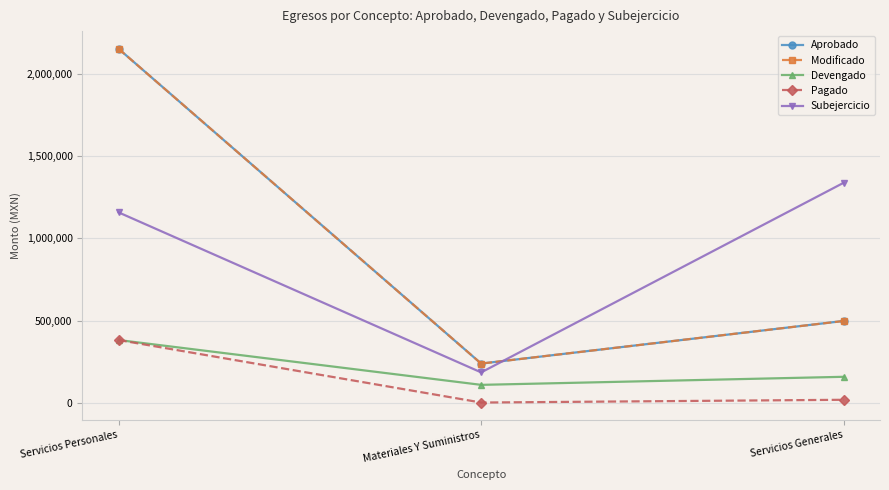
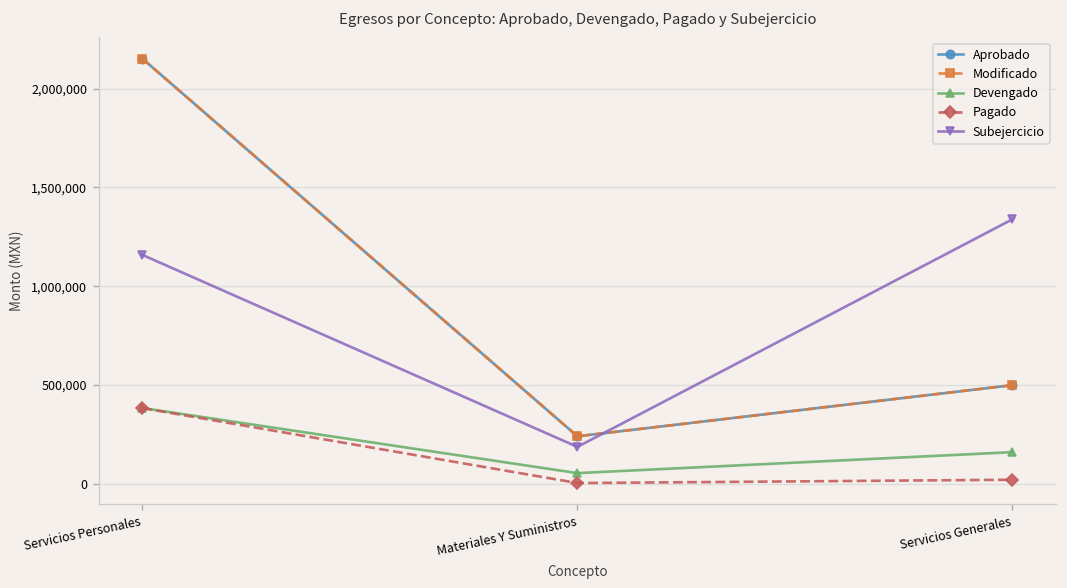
Devengado, Materiales Y Suministros: 110,000 -> 50,000
